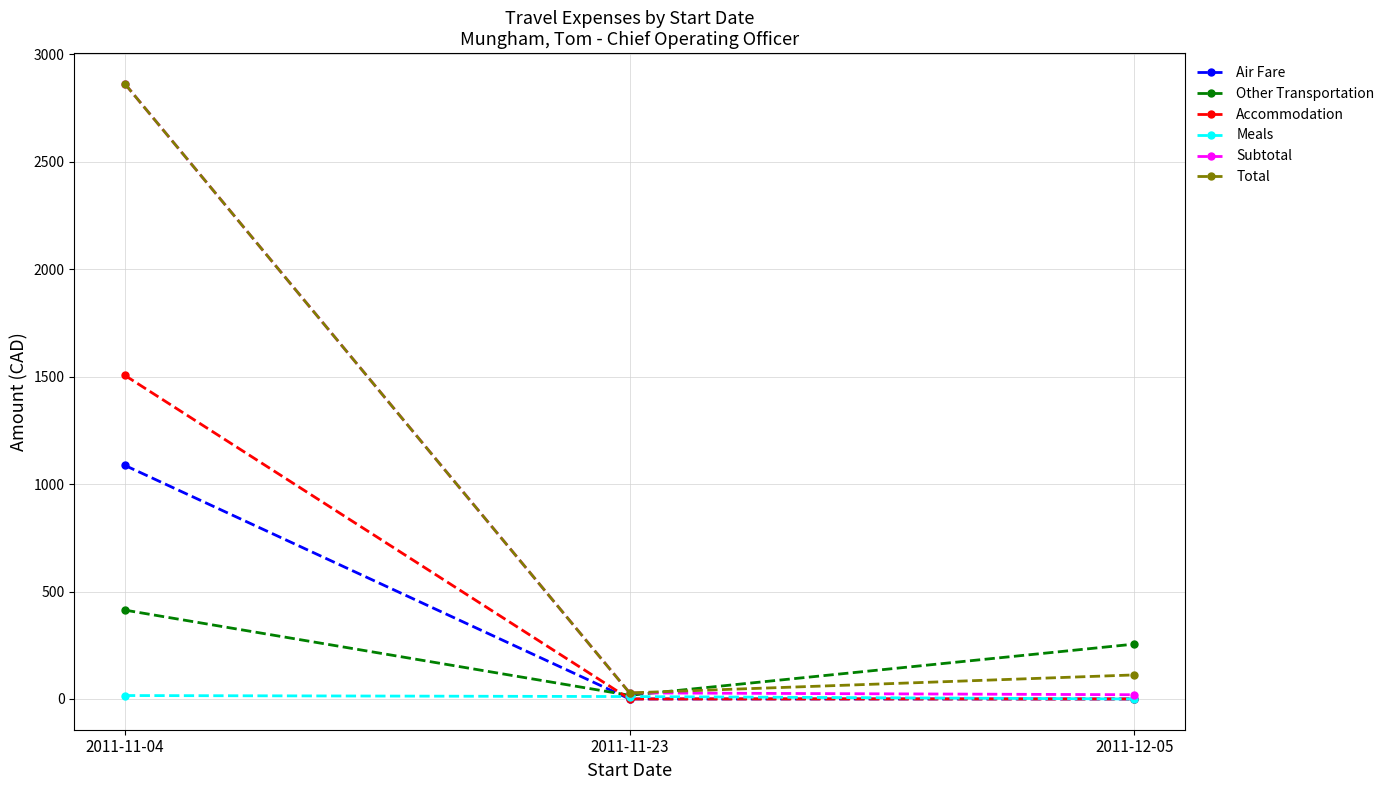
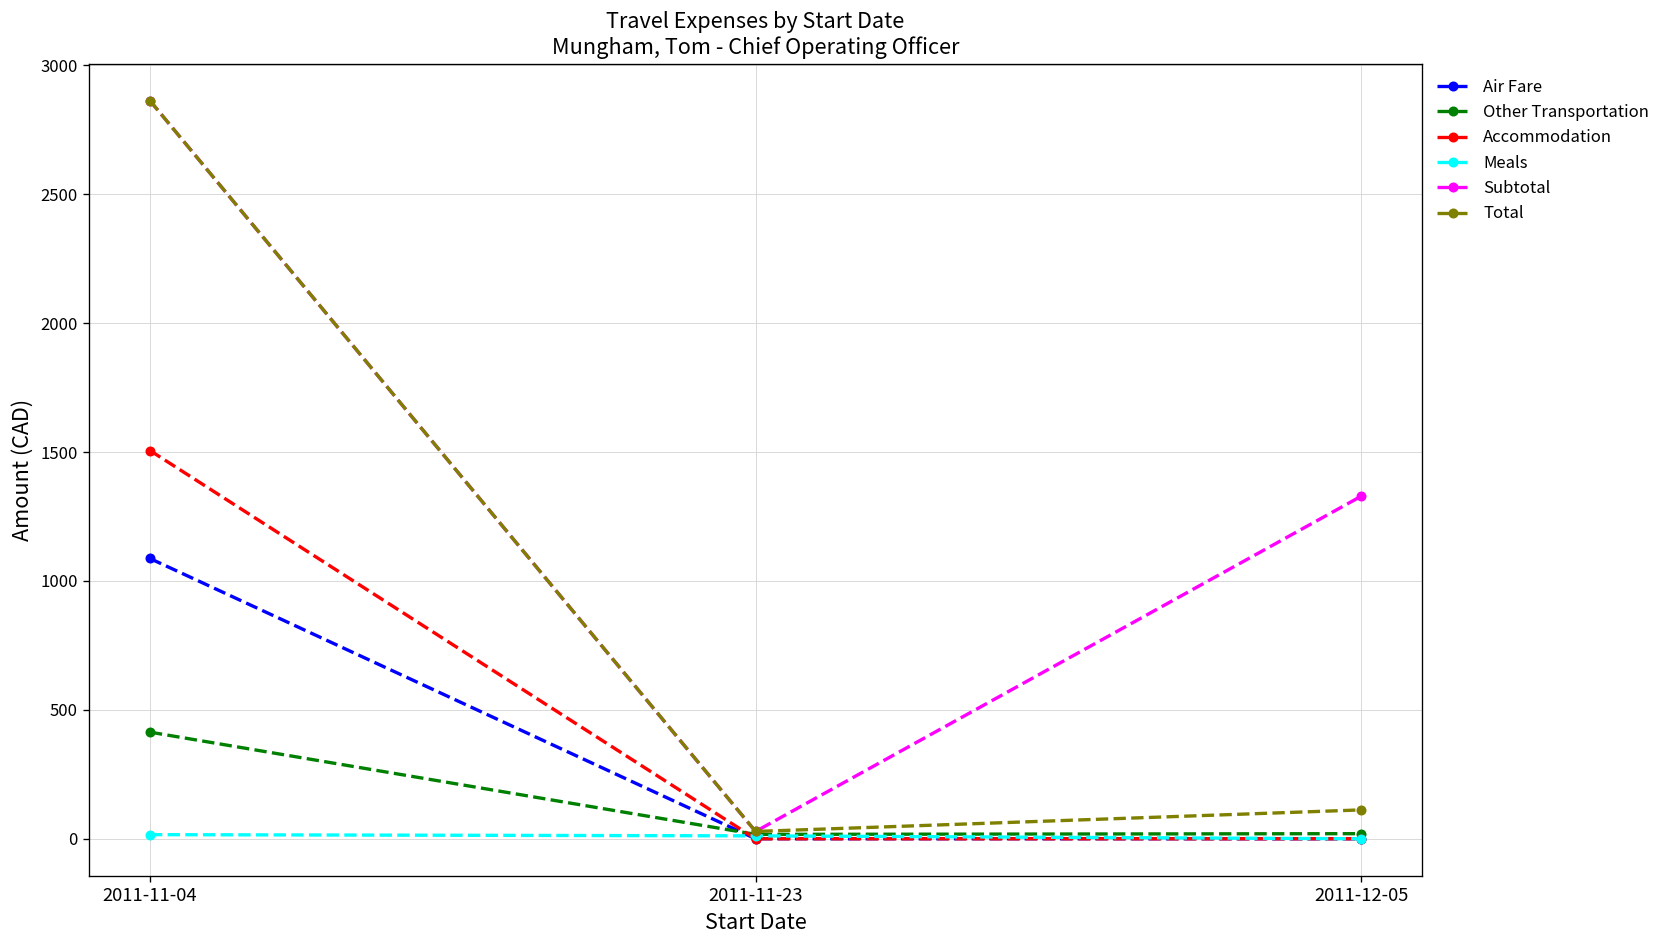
Other Transportation, 2011-12-05: 260 -> 20
Subtotal, 2011-12-05: 20 -> 1330
